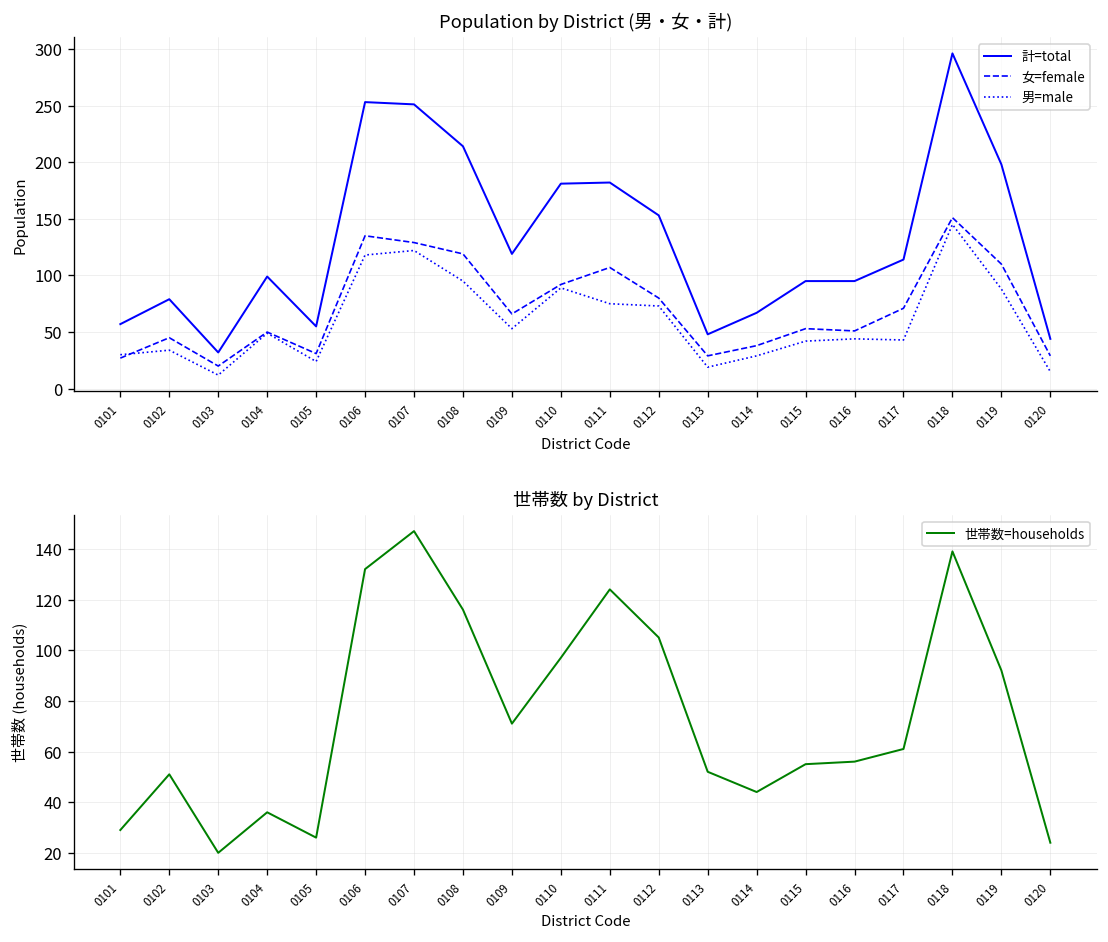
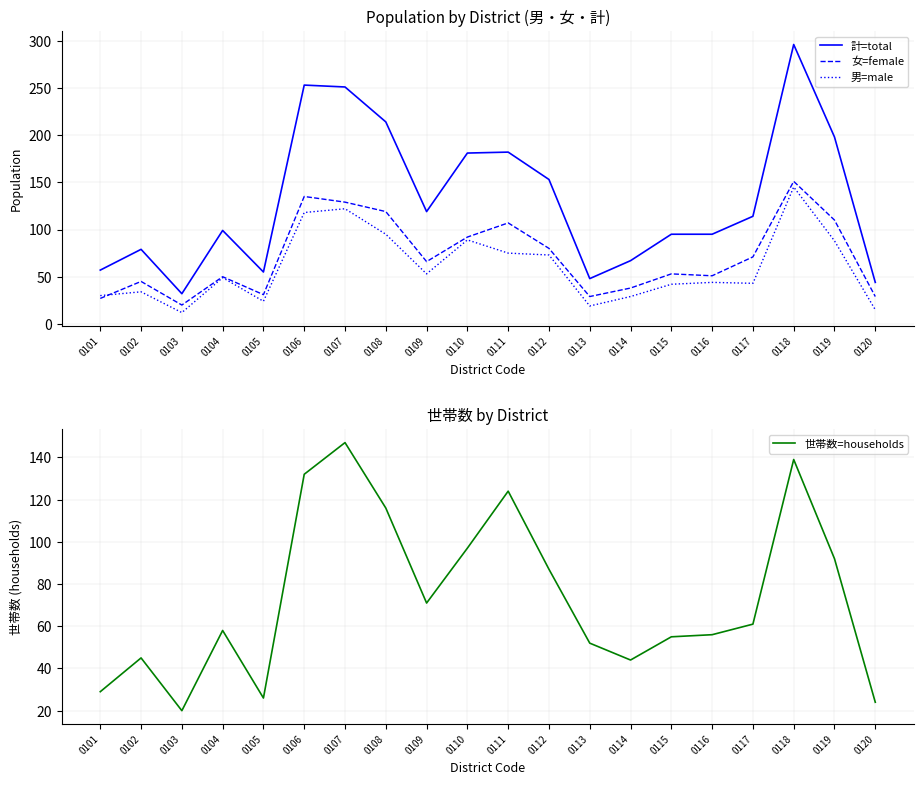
世帯数 by District, 0102: 51 -> 45
世帯数 by District, 0104: 36 -> 58
世帯数 by District, 0112: 105 -> 87
